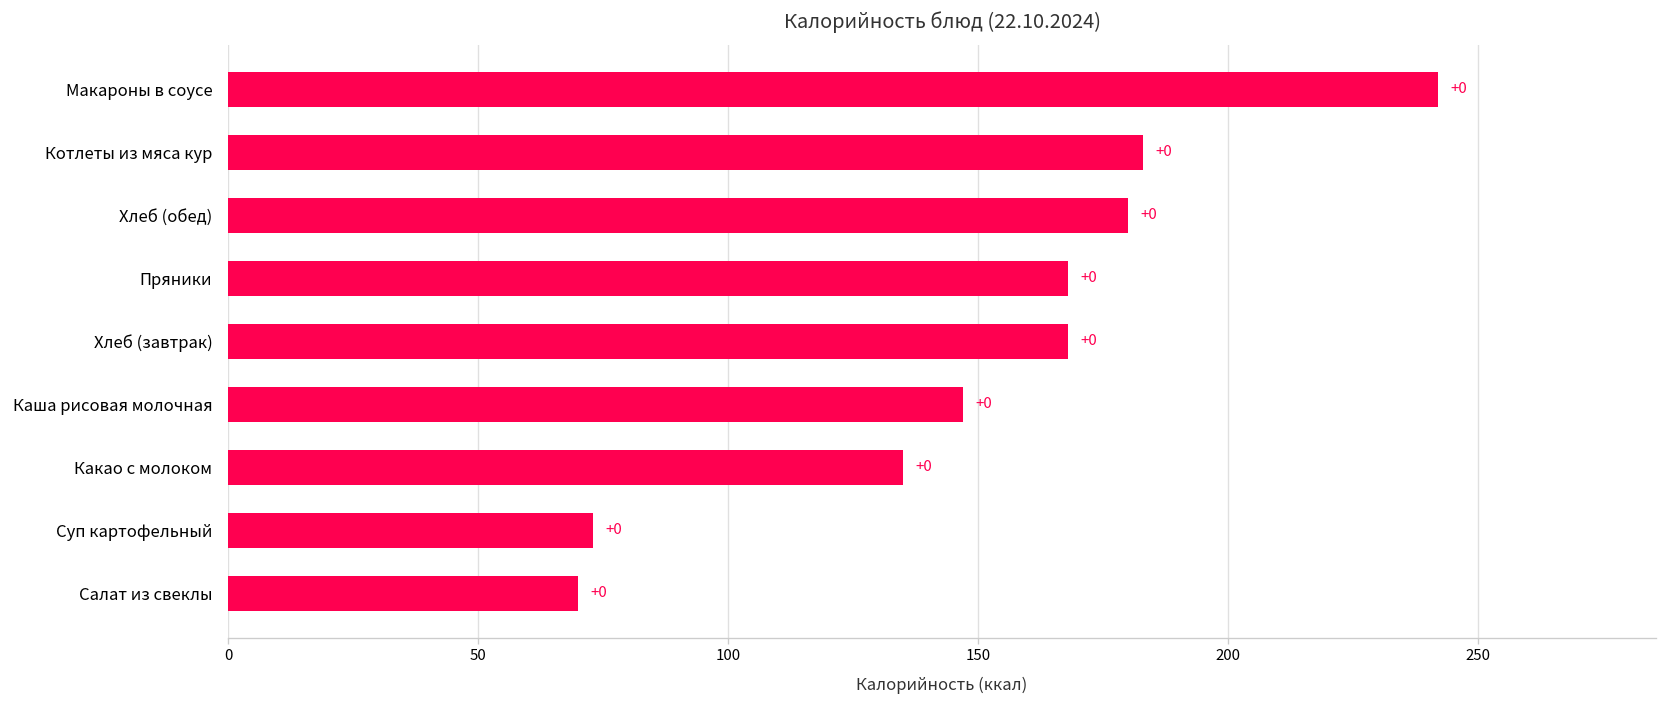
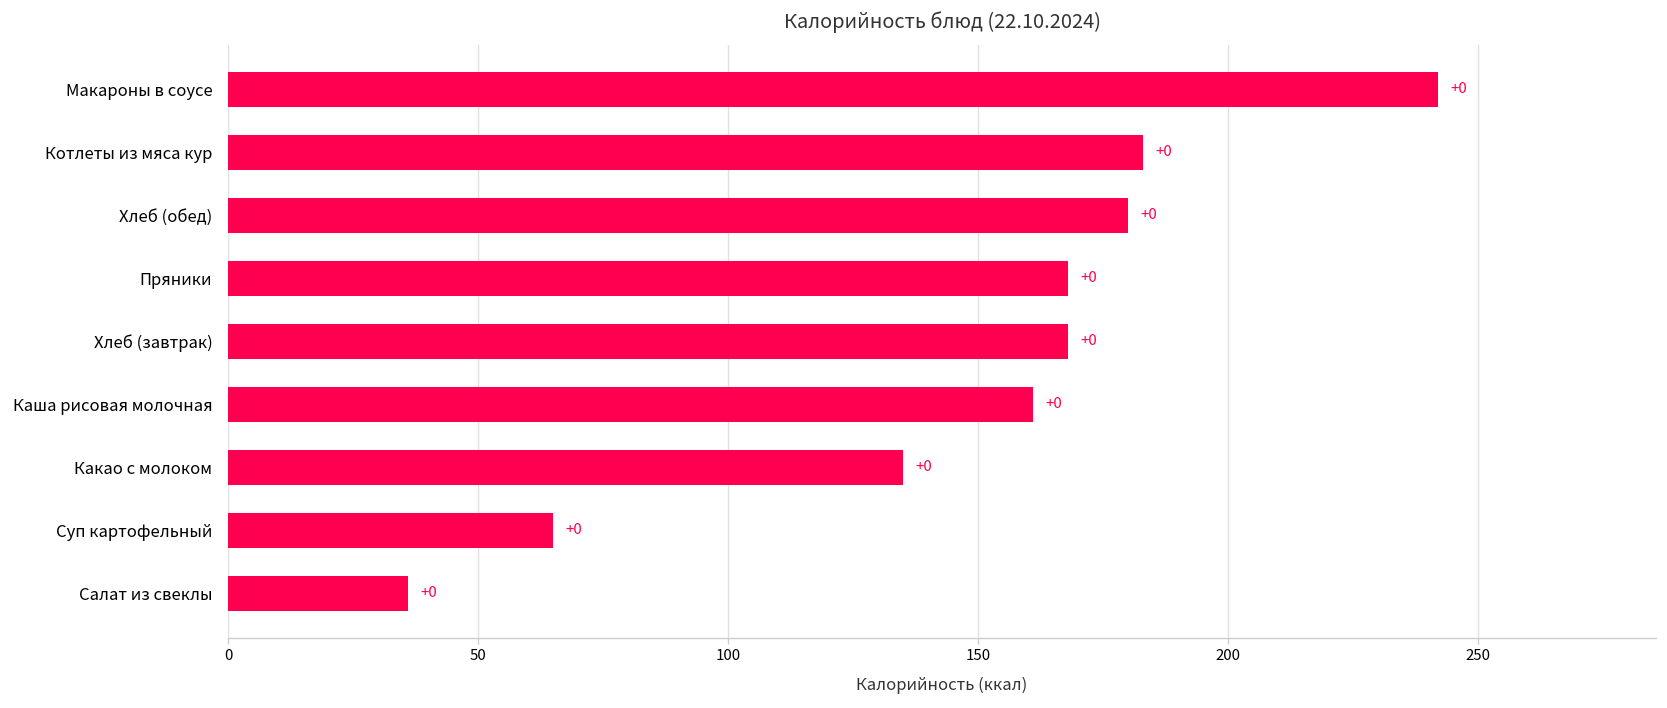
Каша рисовая молочная: 147 -> 161
Суп картофельный: 73 -> 65
Салат из свеклы: 70 -> 36
